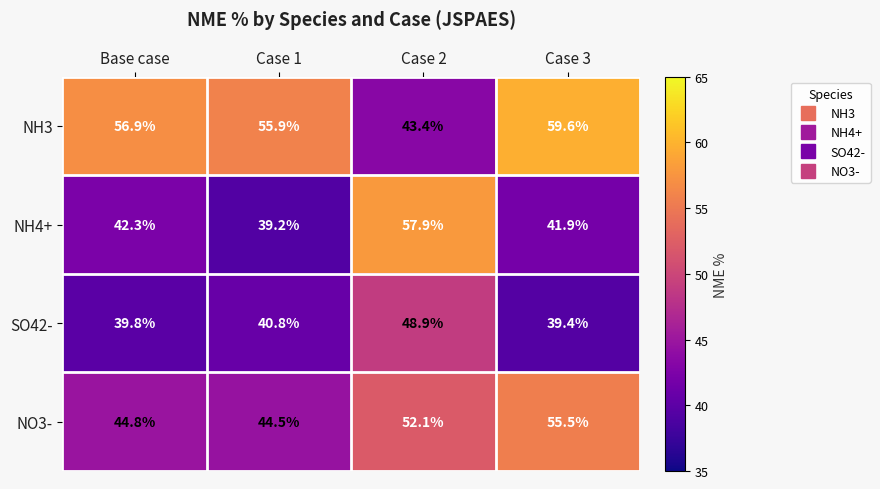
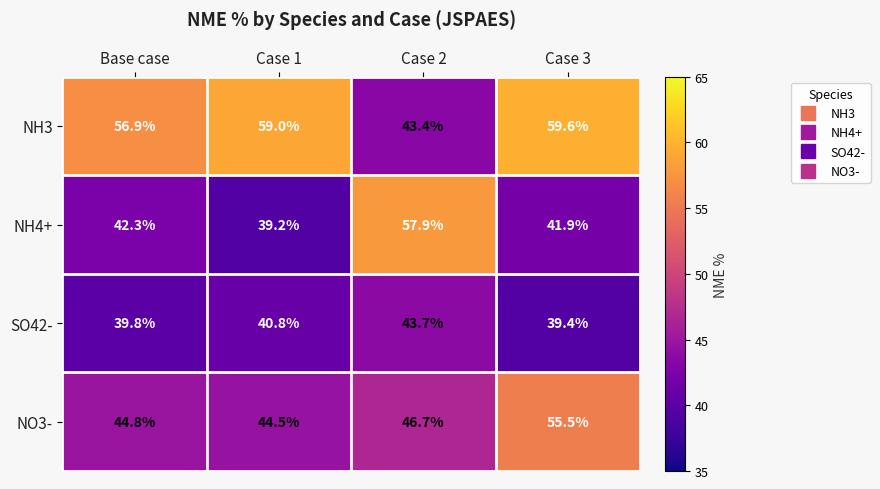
NH3, Case 1: 55.9% -> 59.0%
SO42-, Case 2: 48.9% -> 43.7%
NO3-, Case 2: 52.1% -> 46.7%
